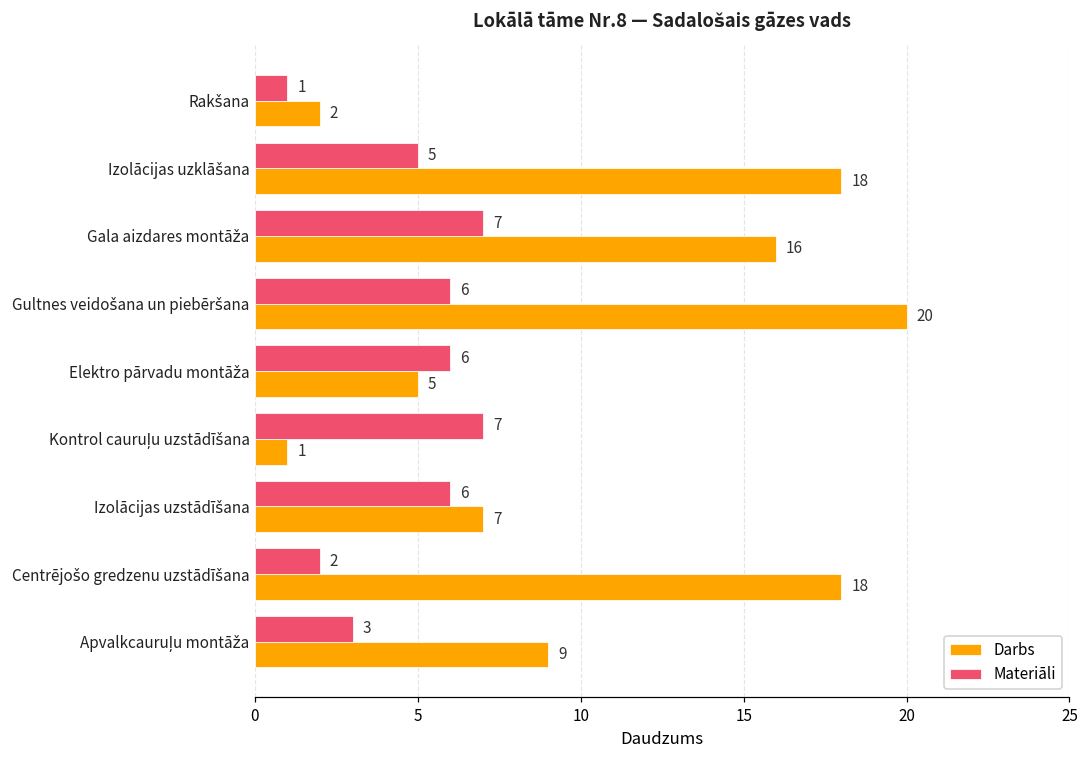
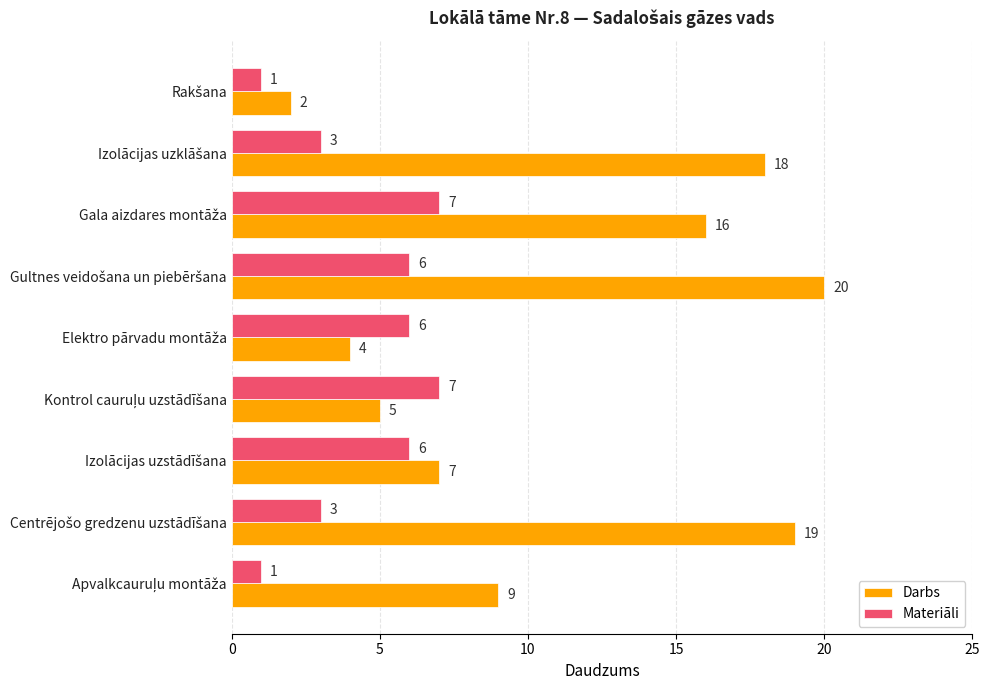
Materiāli, Izolācijas uzklāšana: 5 -> 3
Darbs, Elektro pārvadu montāža: 5 -> 4
Darbs, Kontrol cauruļu uzstādīšana: 1 -> 5
Materiāli, Centrējošo gredzenu uzstādīšana: 2 -> 3
Darbs, Centrējošo gredzenu uzstādīšana: 18 -> 19
Materiāli, Apvalkcauruļu montāža: 3 -> 1
